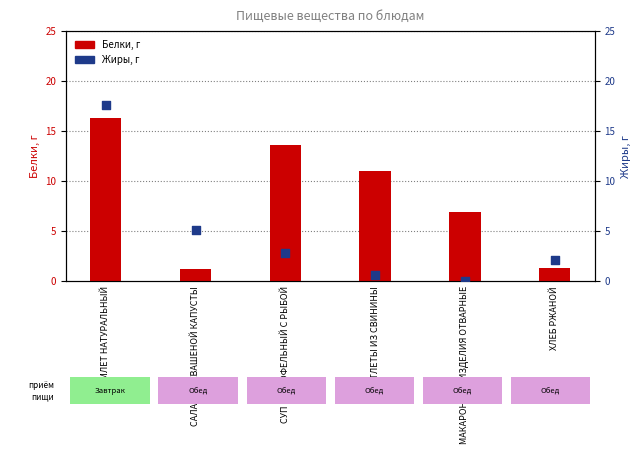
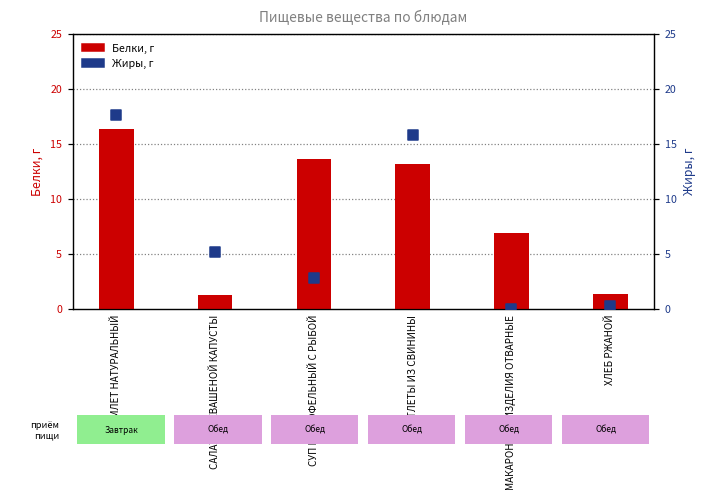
Белки, г, КОТЛЕТЫ ИЗ СВИНИНЫ: 11.0 -> 13.1
Жиры, г, КОТЛЕТЫ ИЗ СВИНИНЫ: 0.6 -> 15.8
Жиры, г, ХЛЕБ РЖАНОЙ: 2.1 -> 0.2
